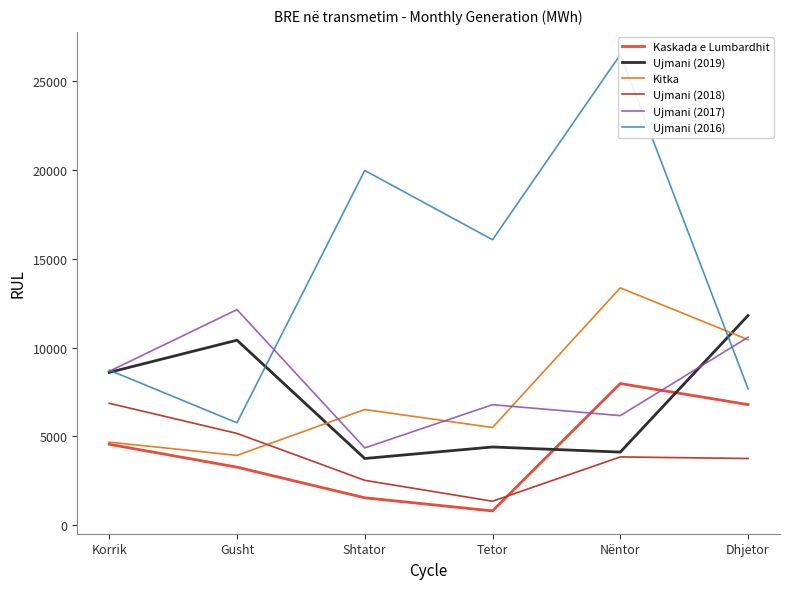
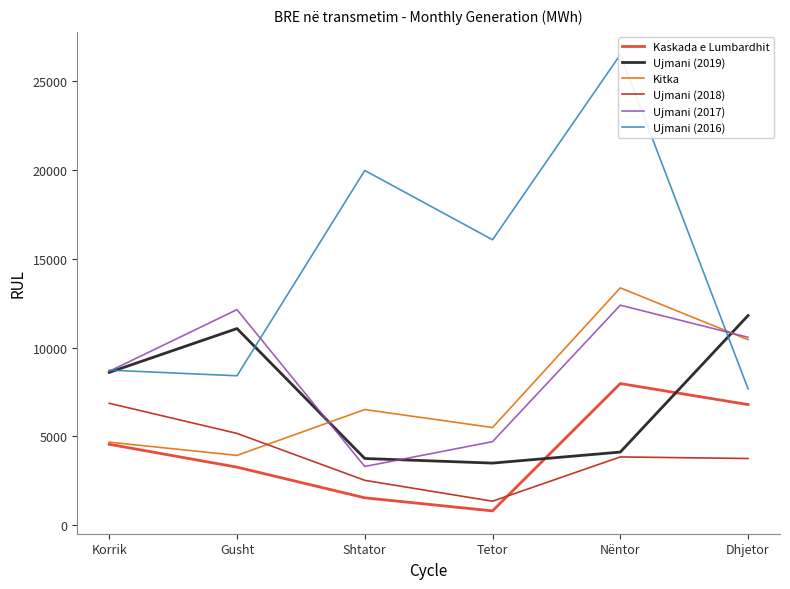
Ujmani (2019), Gusht: 10400 -> 11100
Ujmani (2016), Gusht: 5800 -> 8400
Ujmani (2017), Shtator: 4400 -> 3300
Ujmani (2019), Tetor: 4400 -> 3500
Ujmani (2017), Tetor: 6800 -> 4700
Ujmani (2017), Nëntor: 6200 -> 12400
